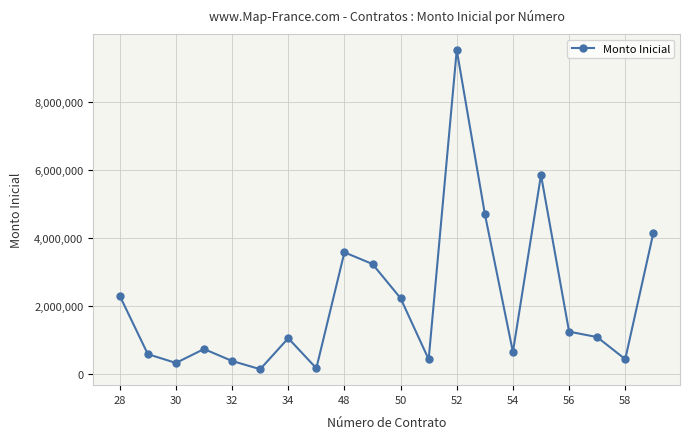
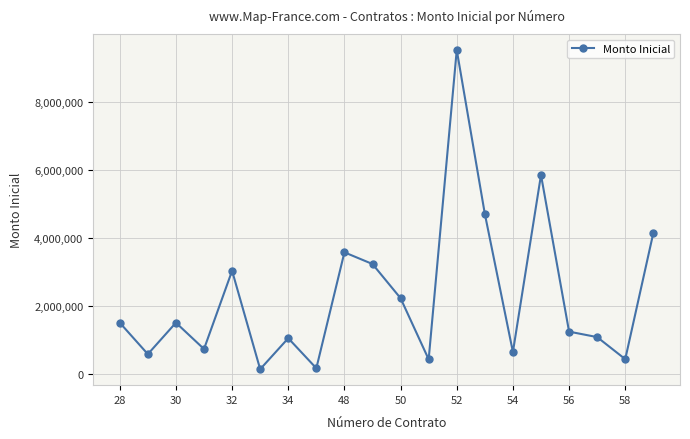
28: 2,300,000 -> 1,500,000
30: 300,000 -> 1,500,000
32: 400,000 -> 3,000,000
